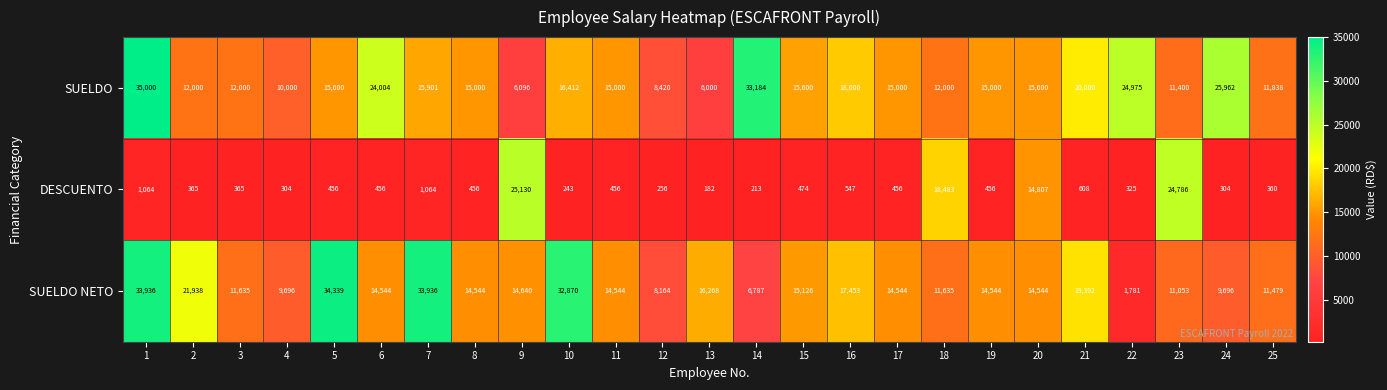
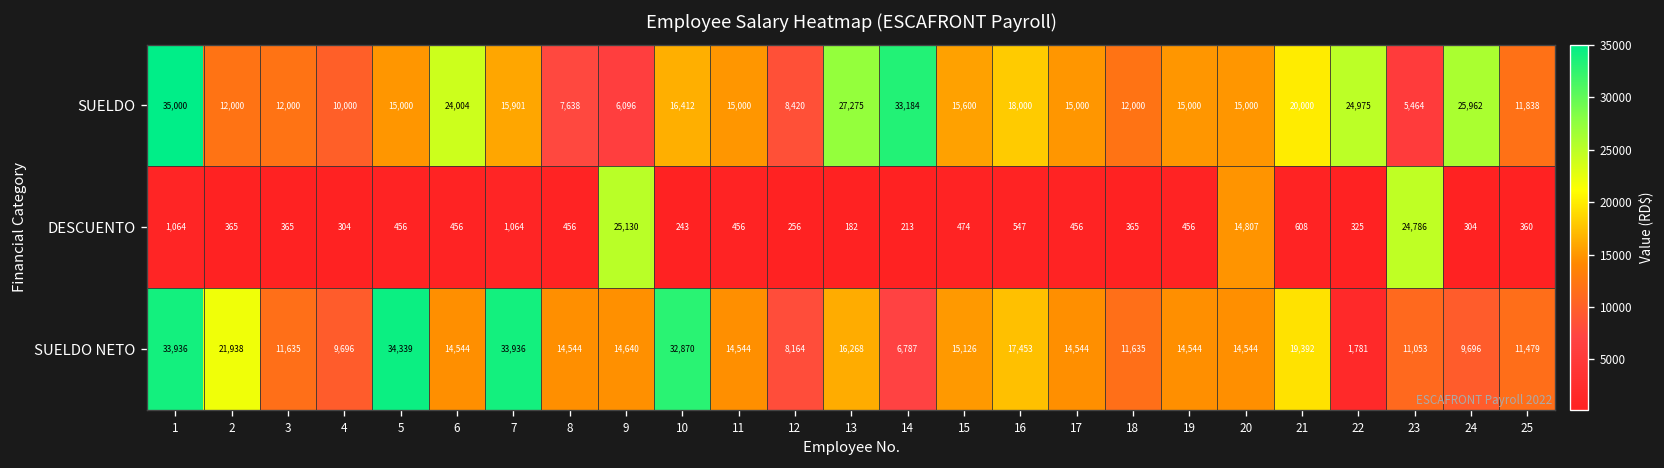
SUELDO, 8: 15,000 -> 7,638
SUELDO, 13: 6,000 -> 27,275
SUELDO, 23: 11,400 -> 5,464
DESCUENTO, 18: 18,483 -> 365
